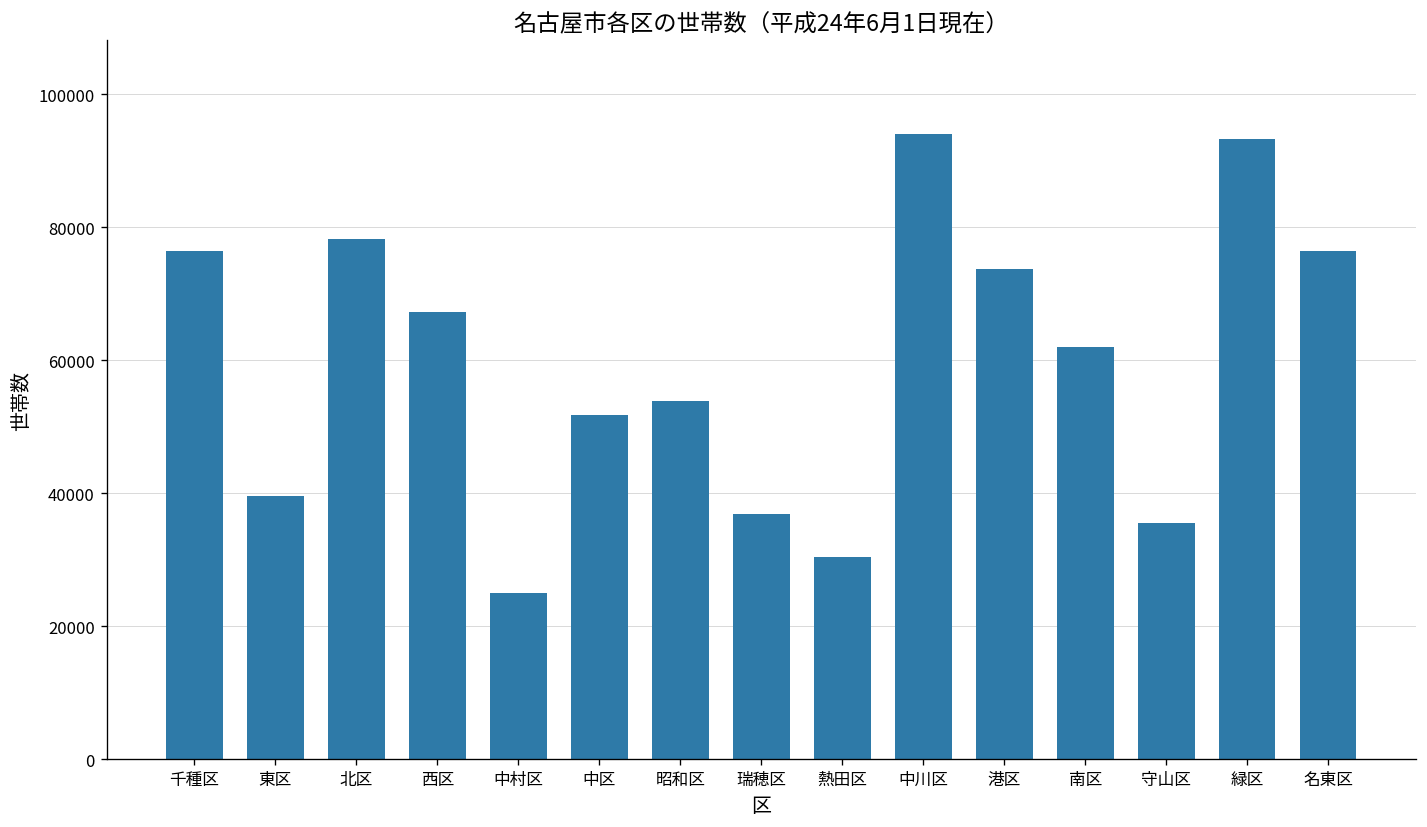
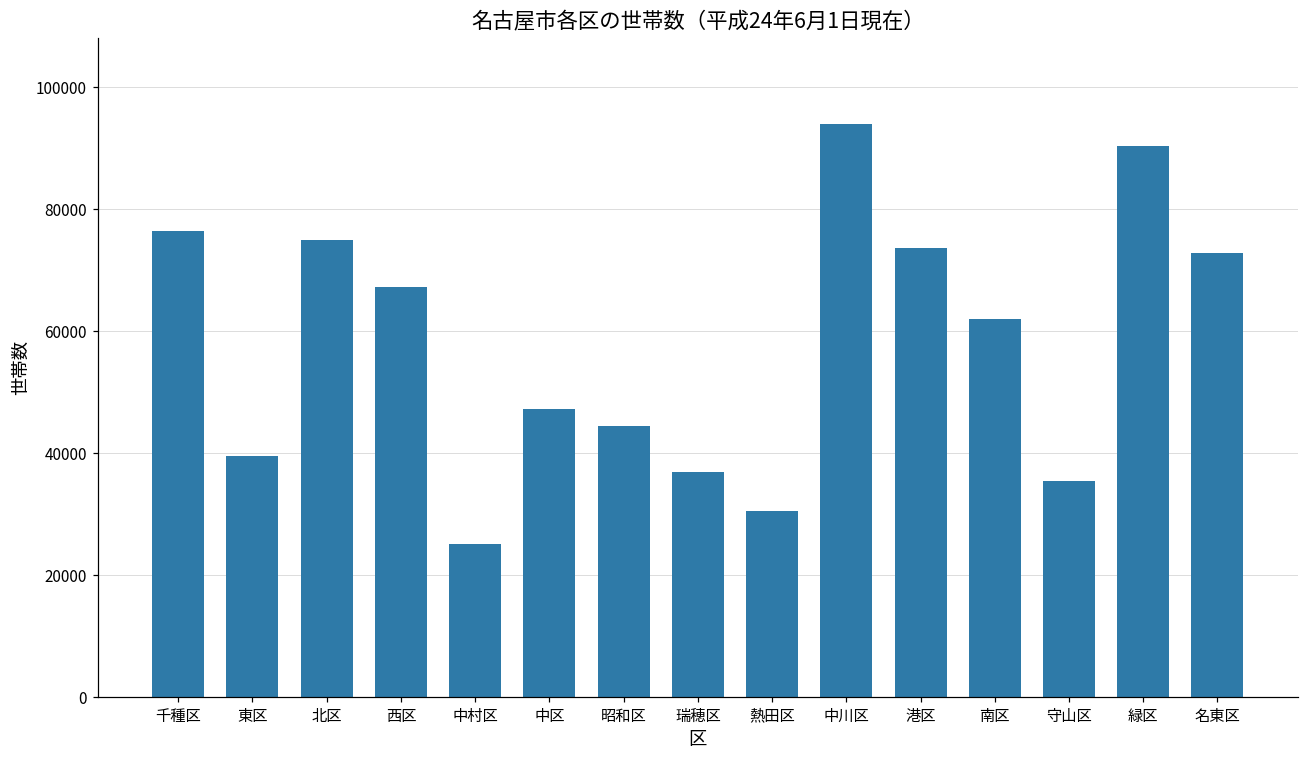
北区: 78000 -> 75000
中区: 52000 -> 47000
昭和区: 54000 -> 44000
緑区: 93000 -> 90000
名東区: 76000 -> 73000
